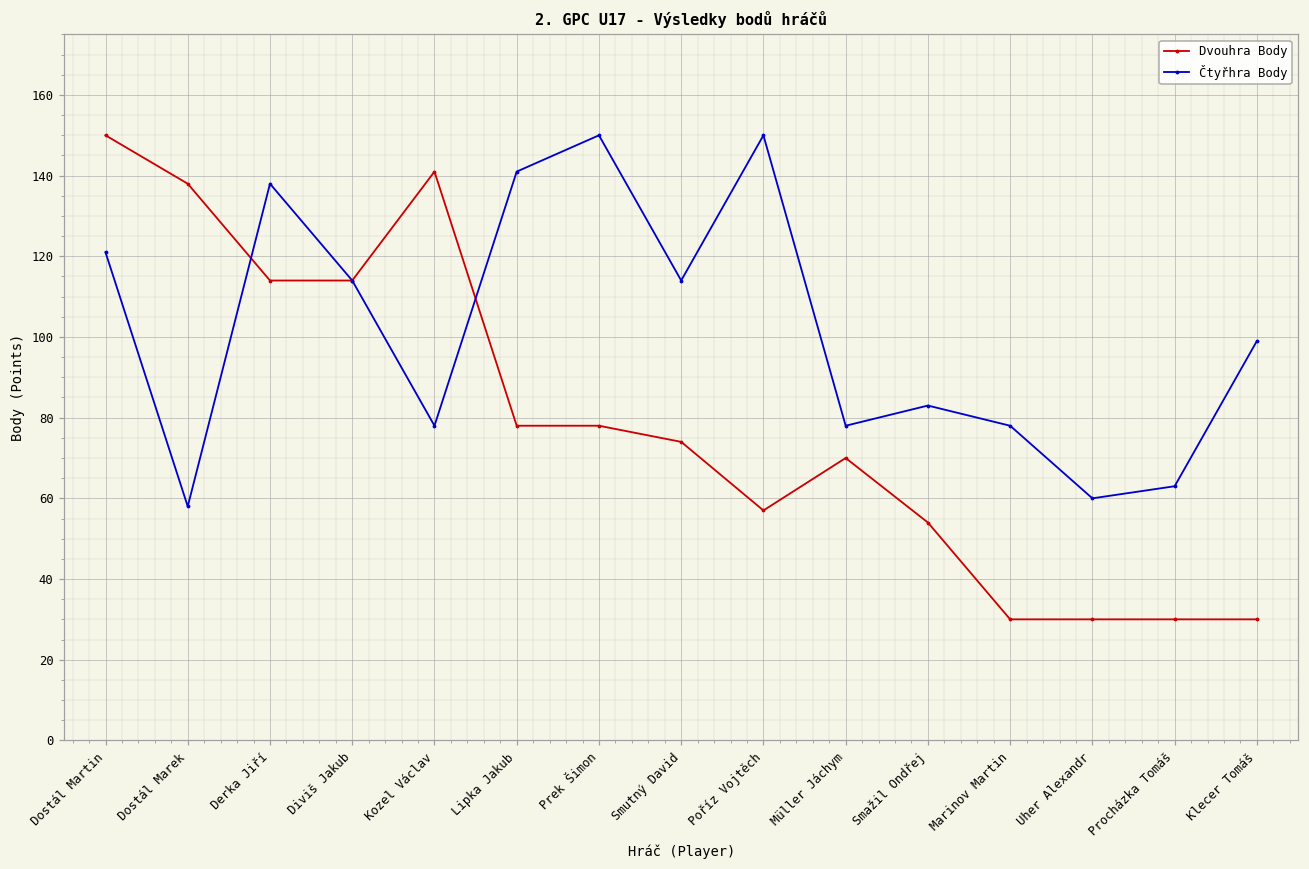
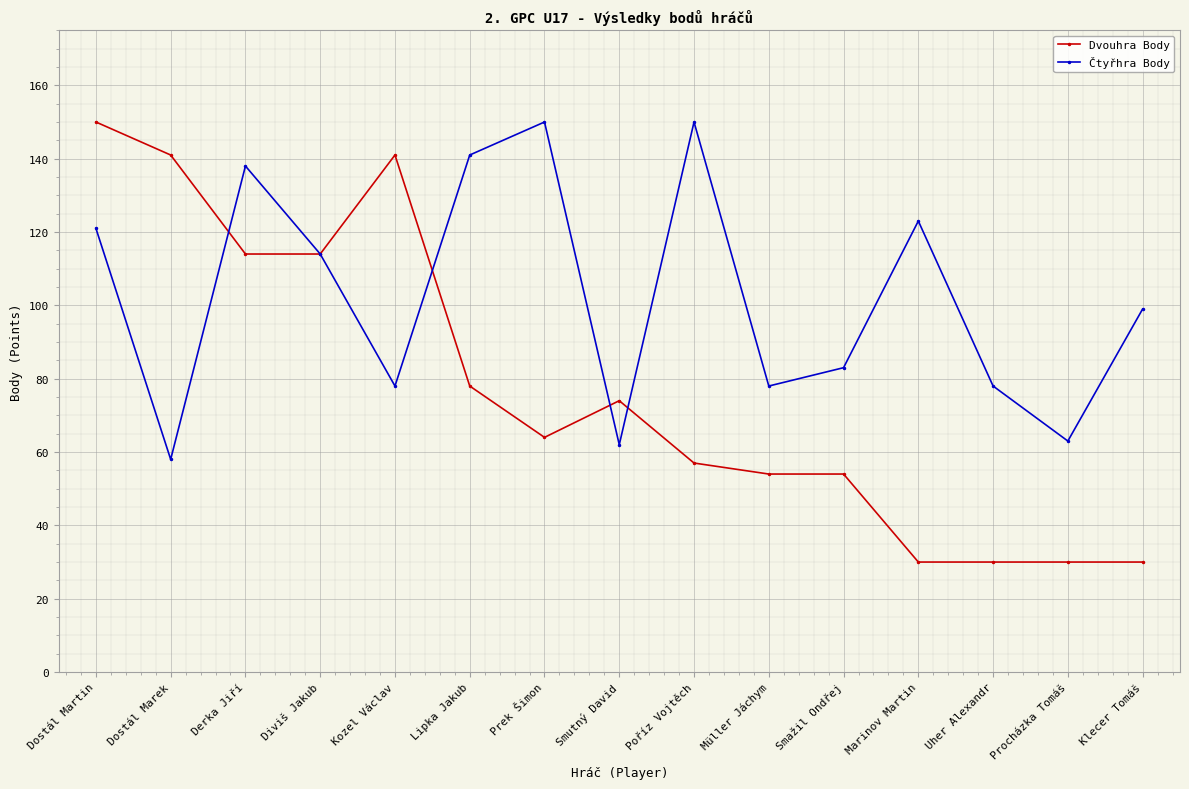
Dvouhra Body, Dostál Marek: 138 -> 141
Dvouhra Body, Prek Šimon: 78 -> 64
Čtyřhra Body, Smutný David: 114 -> 62
Dvouhra Body, Müller Jáchym: 70 -> 54
Čtyřhra Body, Marinov Martin: 78 -> 123
Čtyřhra Body, Uher Alexandr: 60 -> 78
